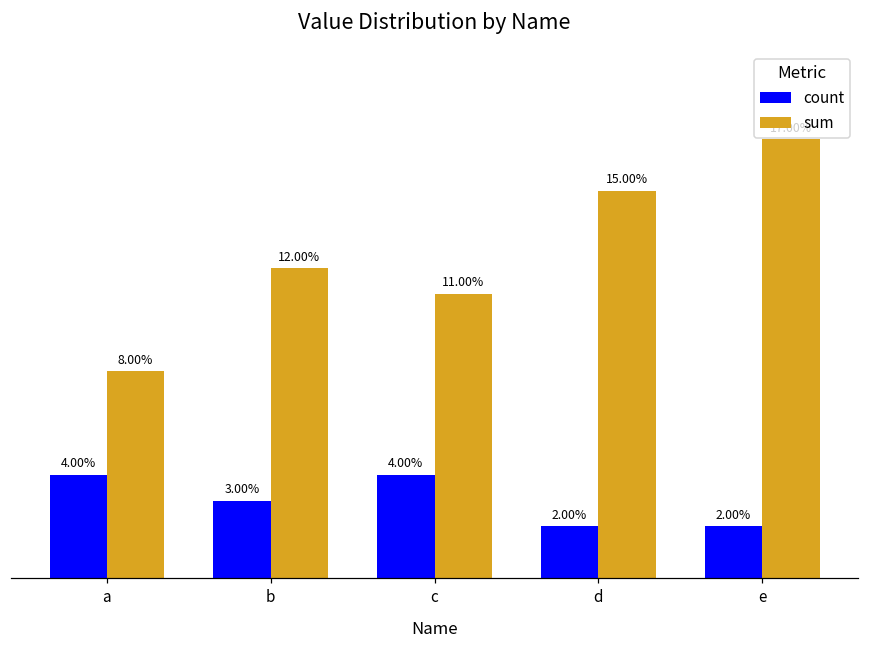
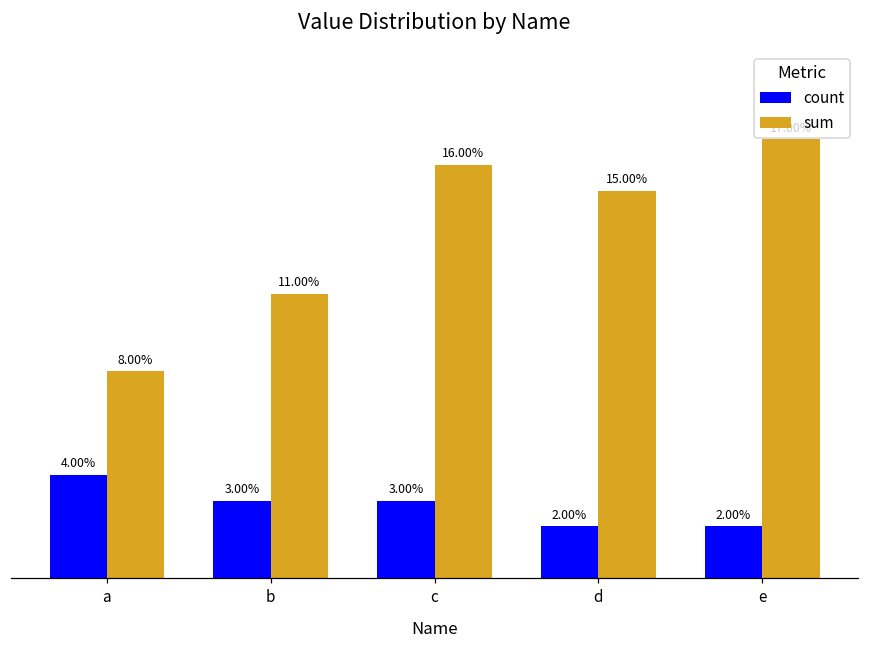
sum, b: 12.00% -> 11.00%
count, c: 4.00% -> 3.00%
sum, c: 11.00% -> 16.00%
